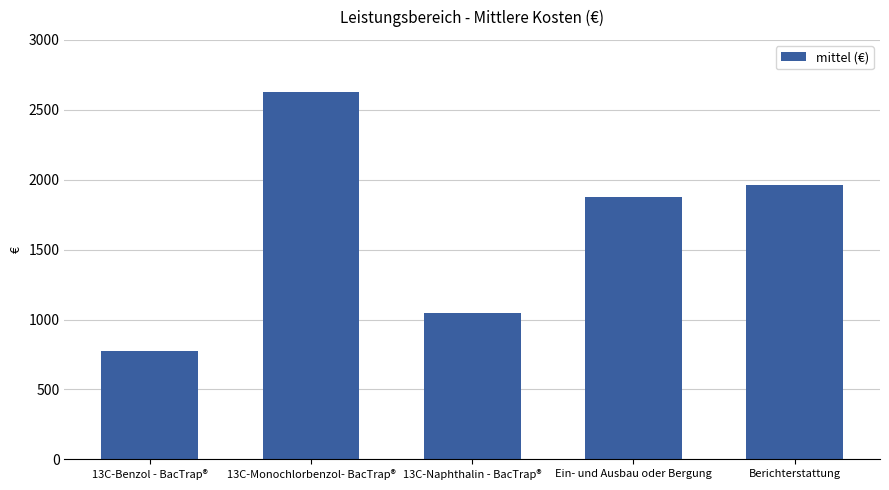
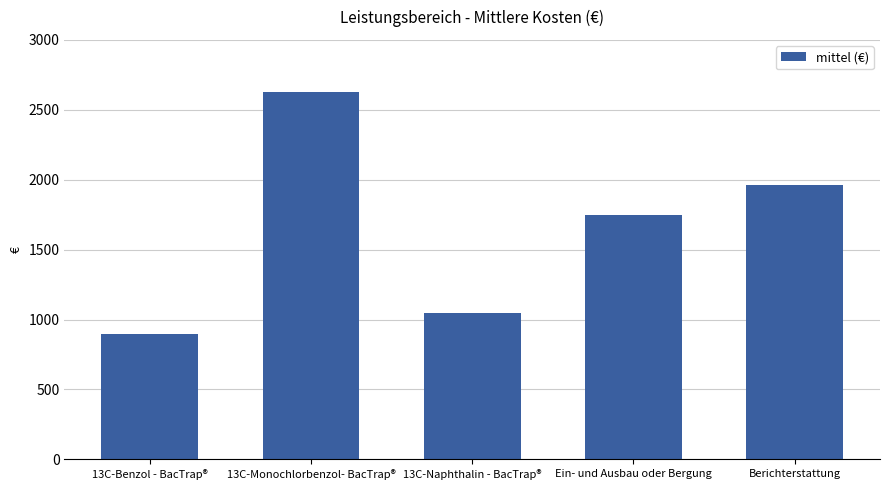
13C-Benzol - BacTrap®: 780 -> 900
Ein- und Ausbau oder Bergung: 1880 -> 1750
